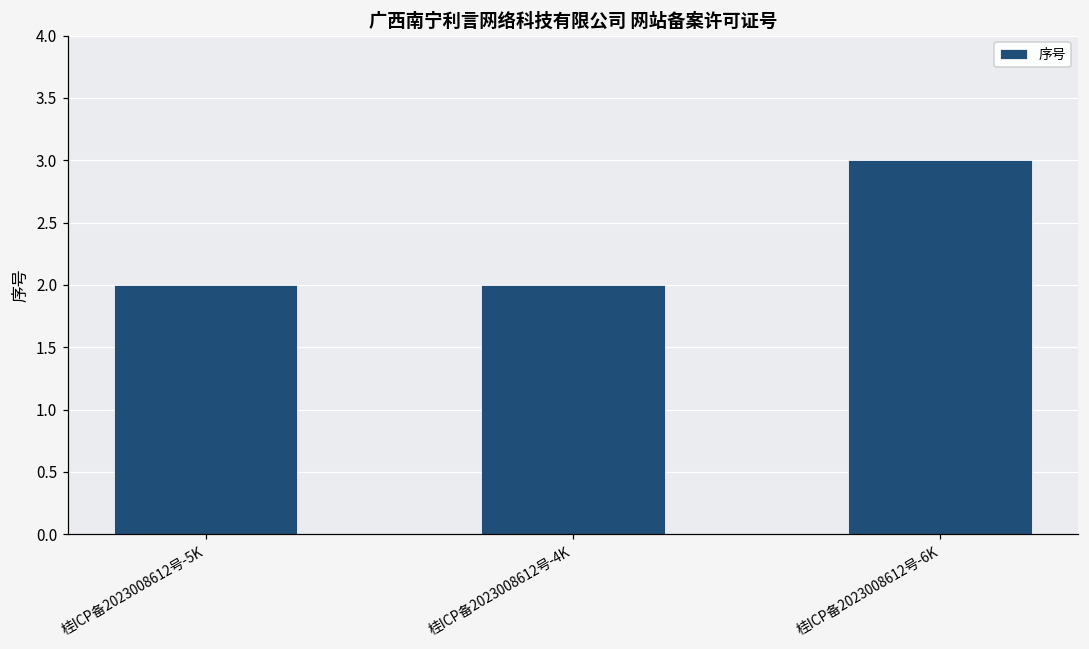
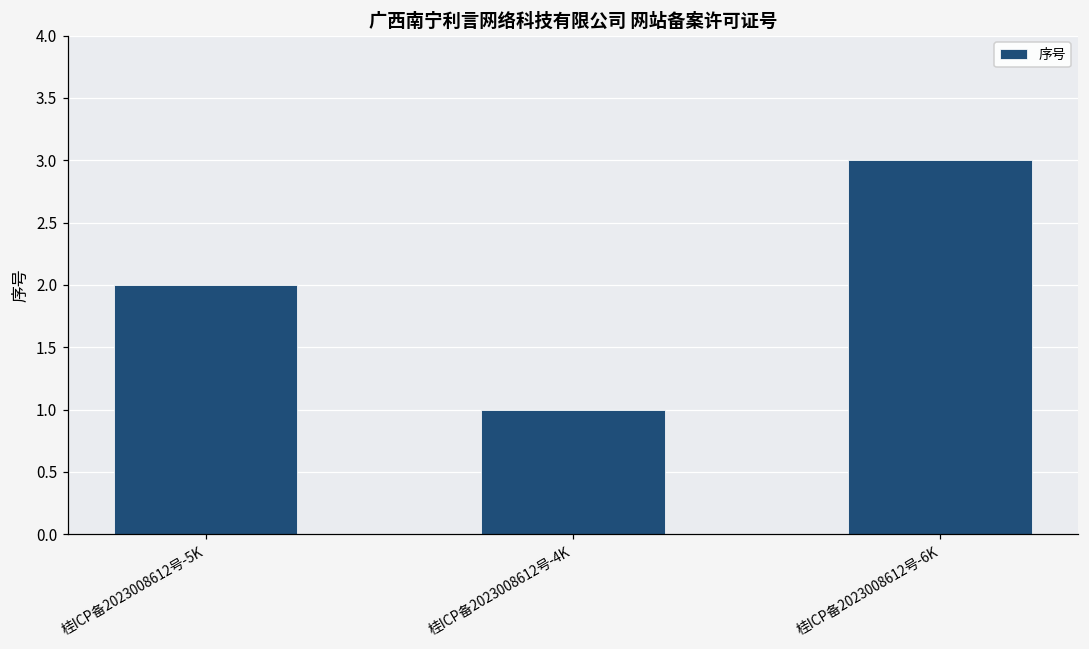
桂ICP备2023008612号-4K: 2 -> 1
